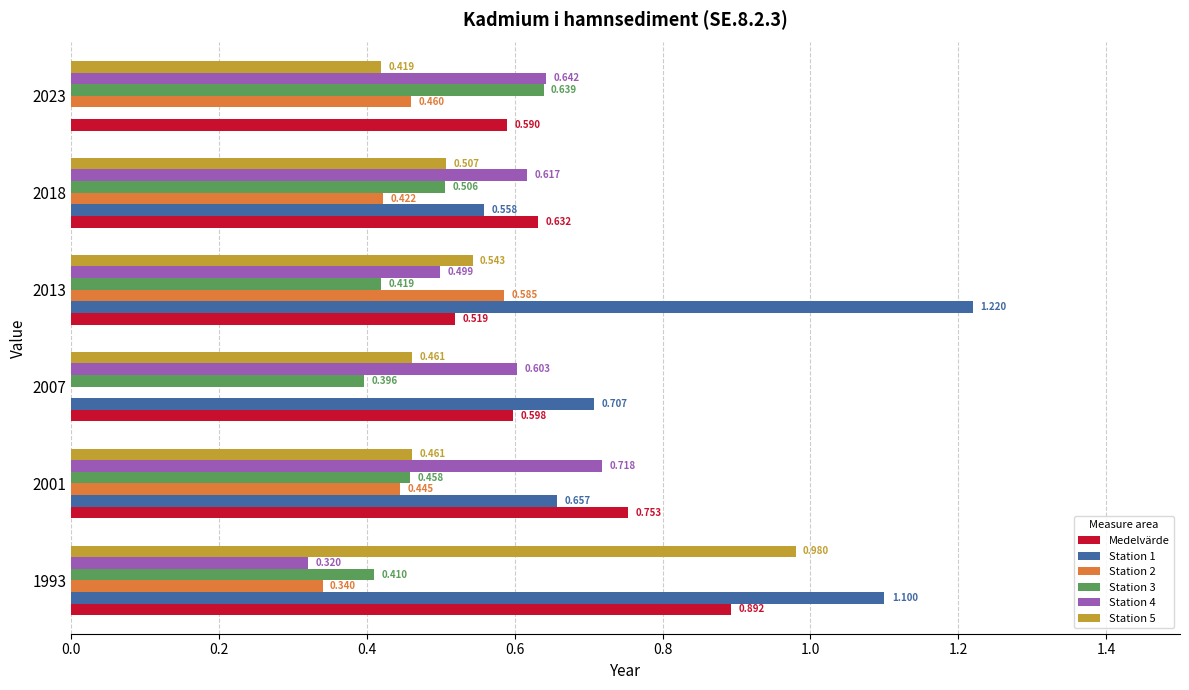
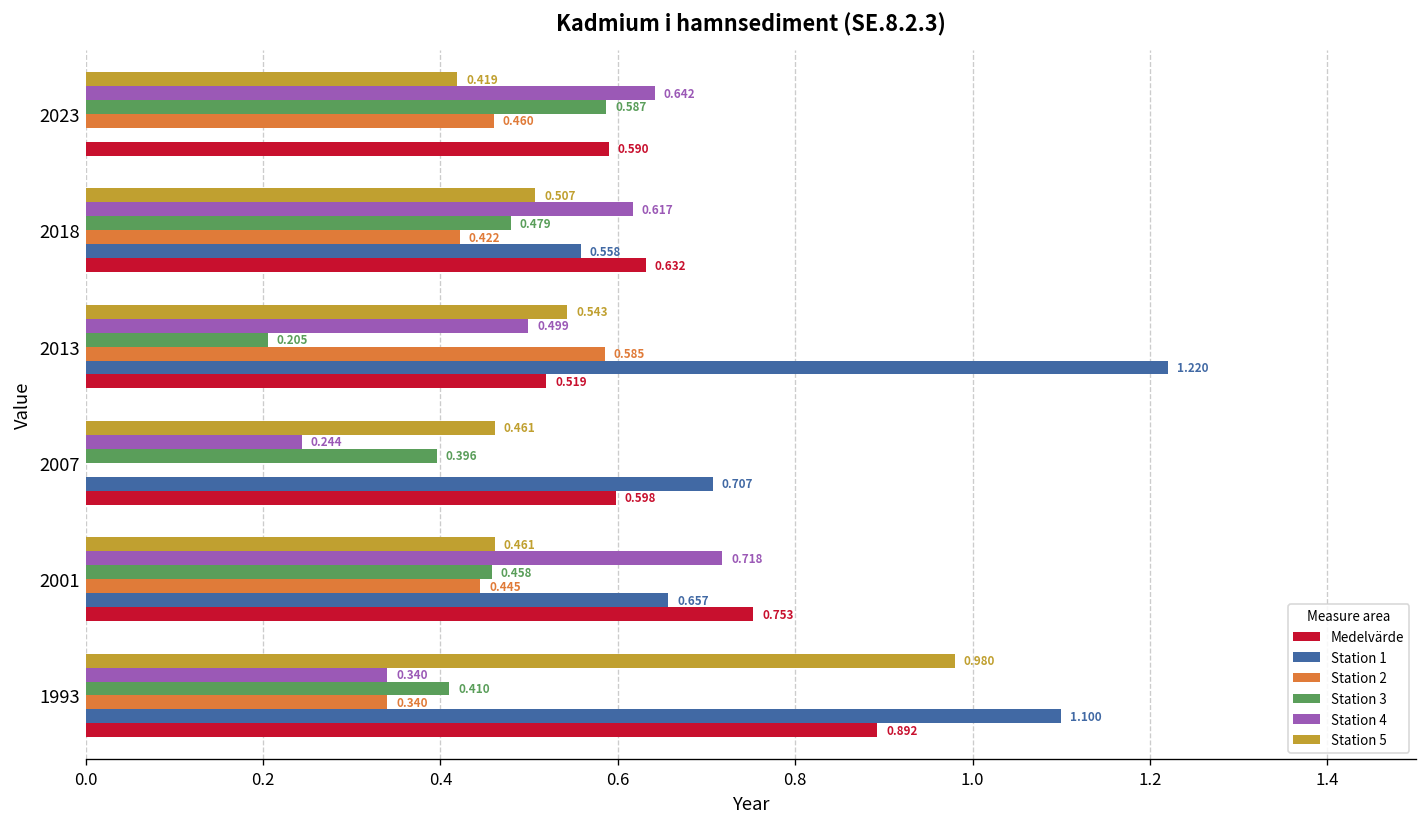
Station 3, 2023: 0.639 -> 0.587
Station 3, 2018: 0.506 -> 0.479
Station 3, 2013: 0.419 -> 0.205
Station 4, 2007: 0.603 -> 0.244
Station 4, 1993: 0.320 -> 0.340
